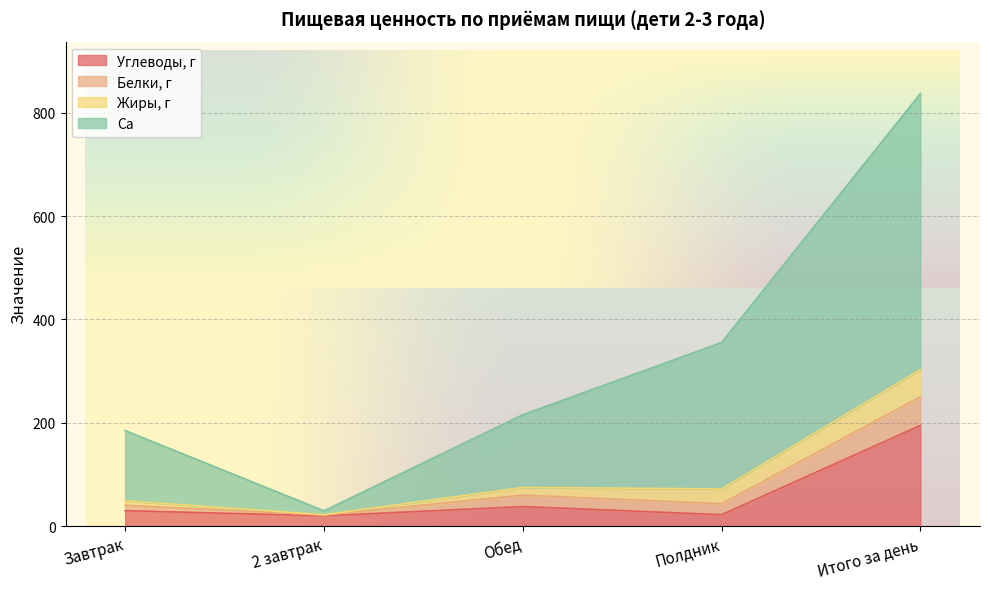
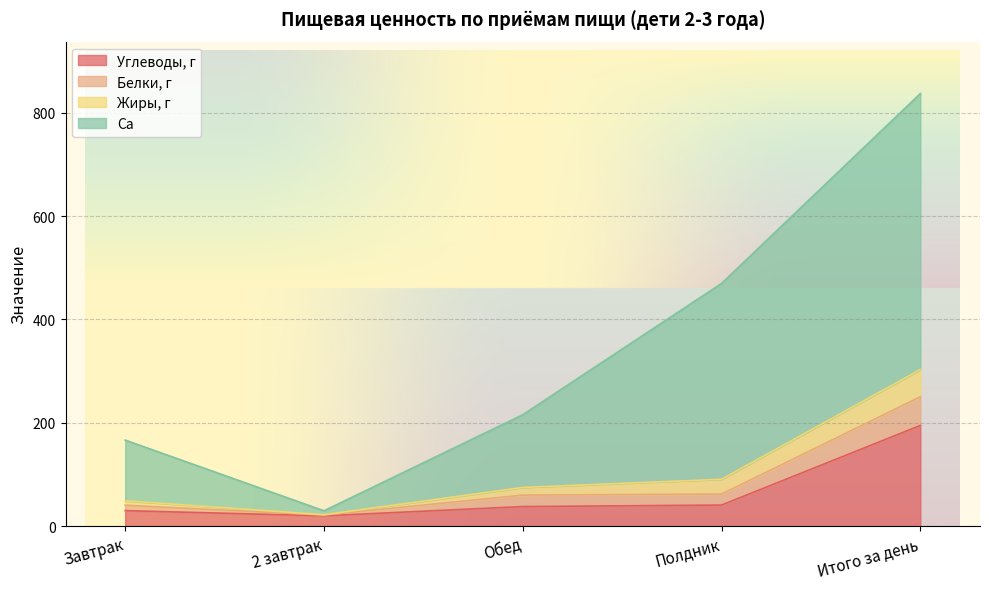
Ca, Завтрак: 140 -> 120
Углеводы, г, Полдник: 20 -> 40
Ca, Полдник: 280 -> 380
